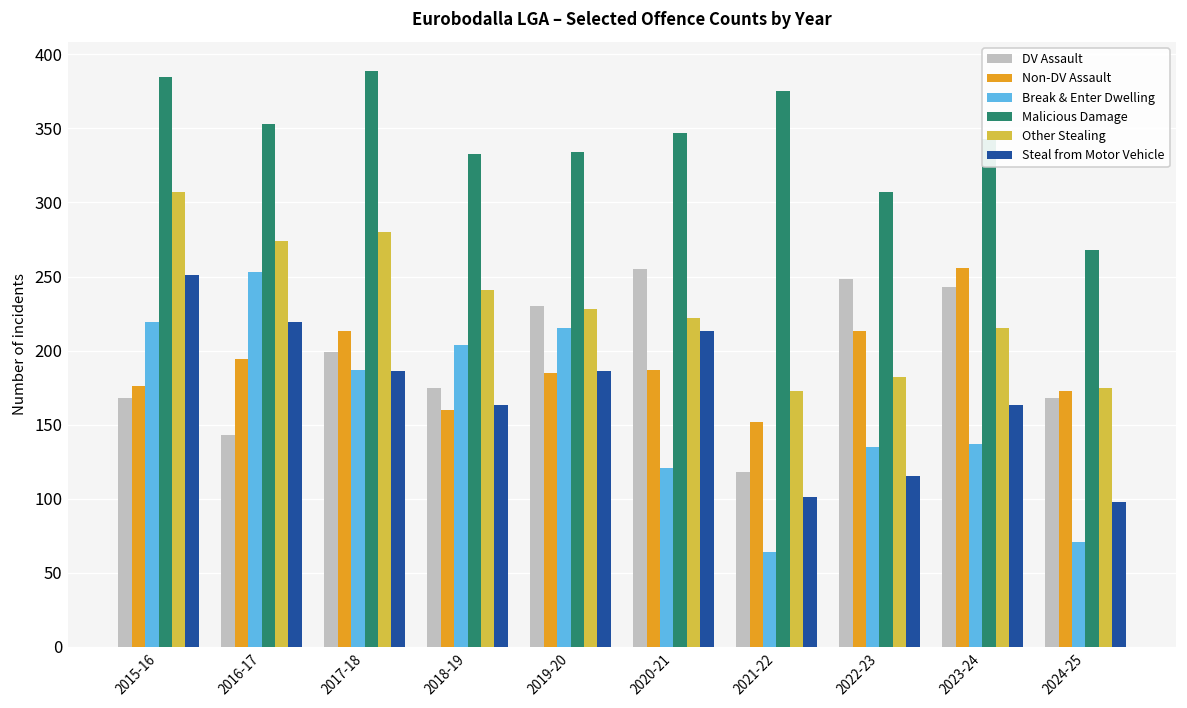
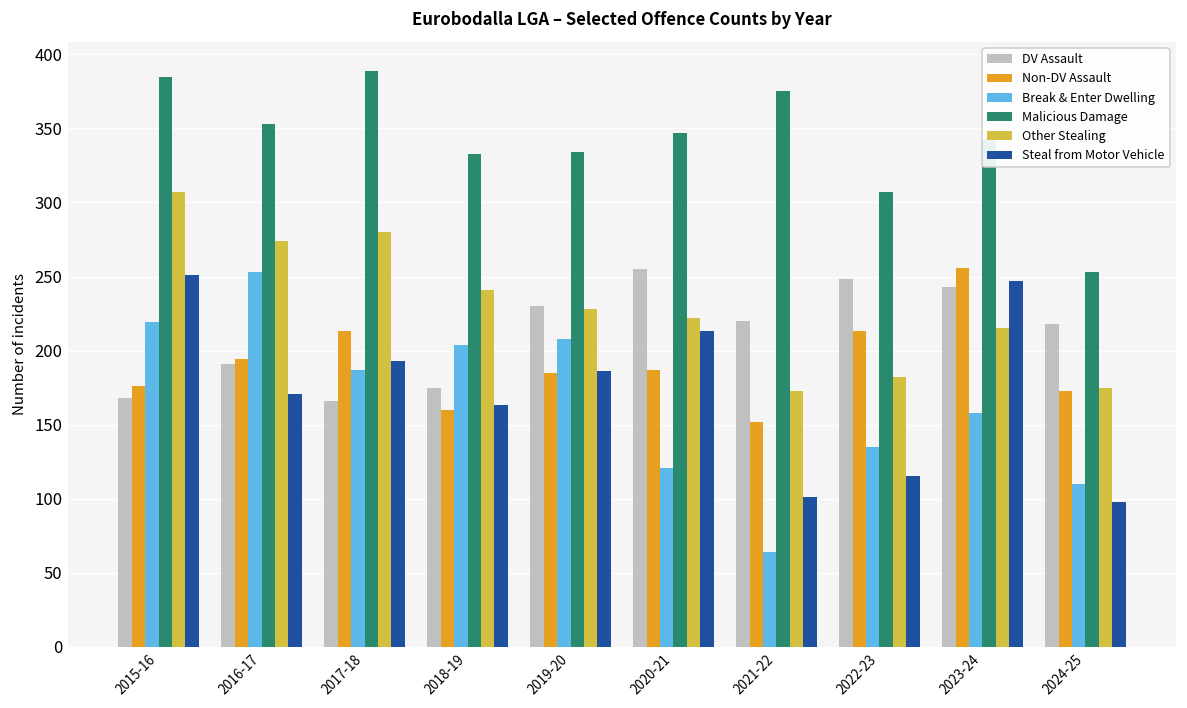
DV Assault, 2016-17: 143 -> 191
Steal from Motor Vehicle, 2016-17: 219 -> 171
DV Assault, 2017-18: 199 -> 166
Steal from Motor Vehicle, 2017-18: 186 -> 193
Break & Enter Dwelling, 2019-20: 215 -> 208
DV Assault, 2021-22: 118 -> 220
Break & Enter Dwelling, 2023-24: 137 -> 158
Steal from Motor Vehicle, 2023-24: 163 -> 247
DV Assault, 2024-25: 168 -> 218
Break & Enter Dwelling, 2024-25: 71 -> 110
Malicious Damage, 2024-25: 268 -> 253
